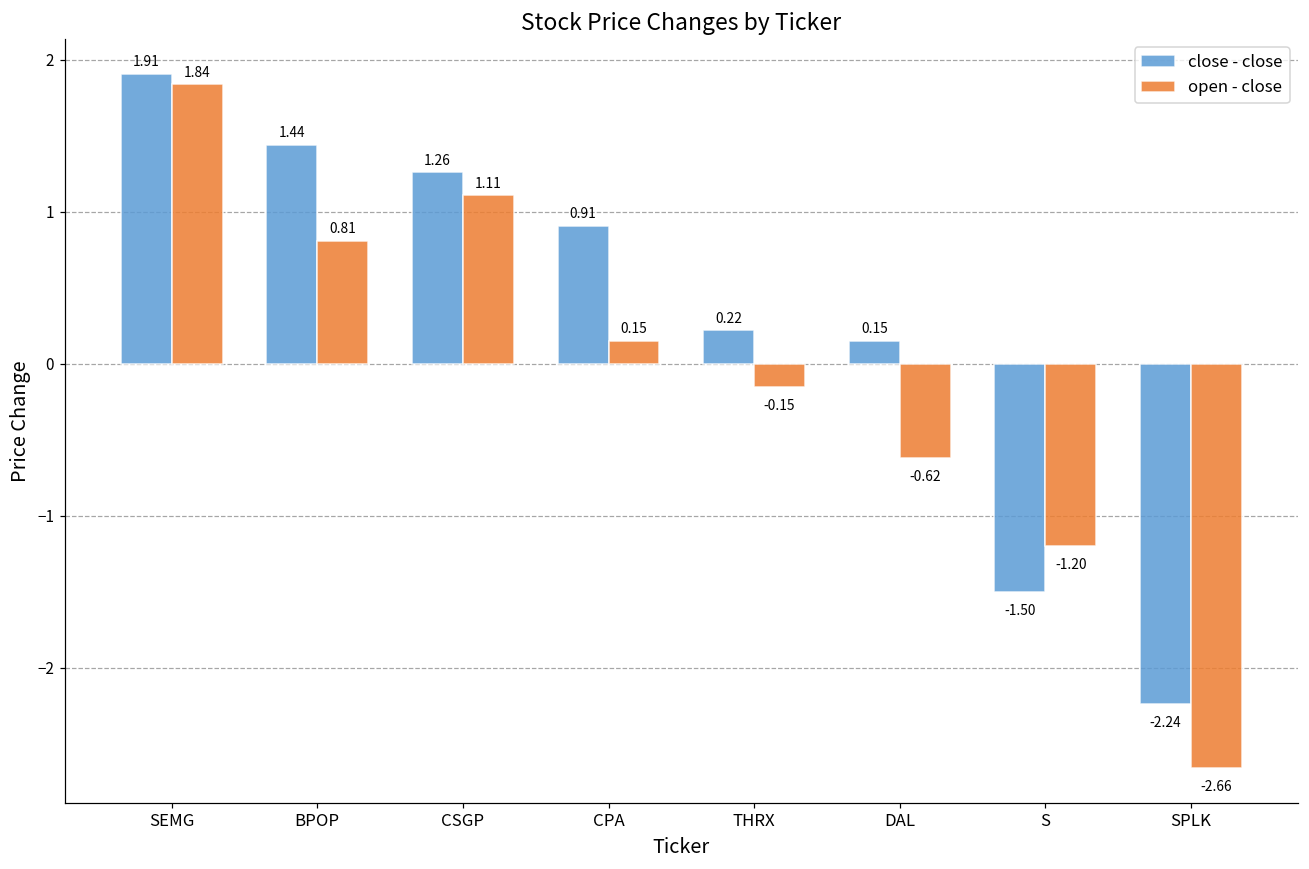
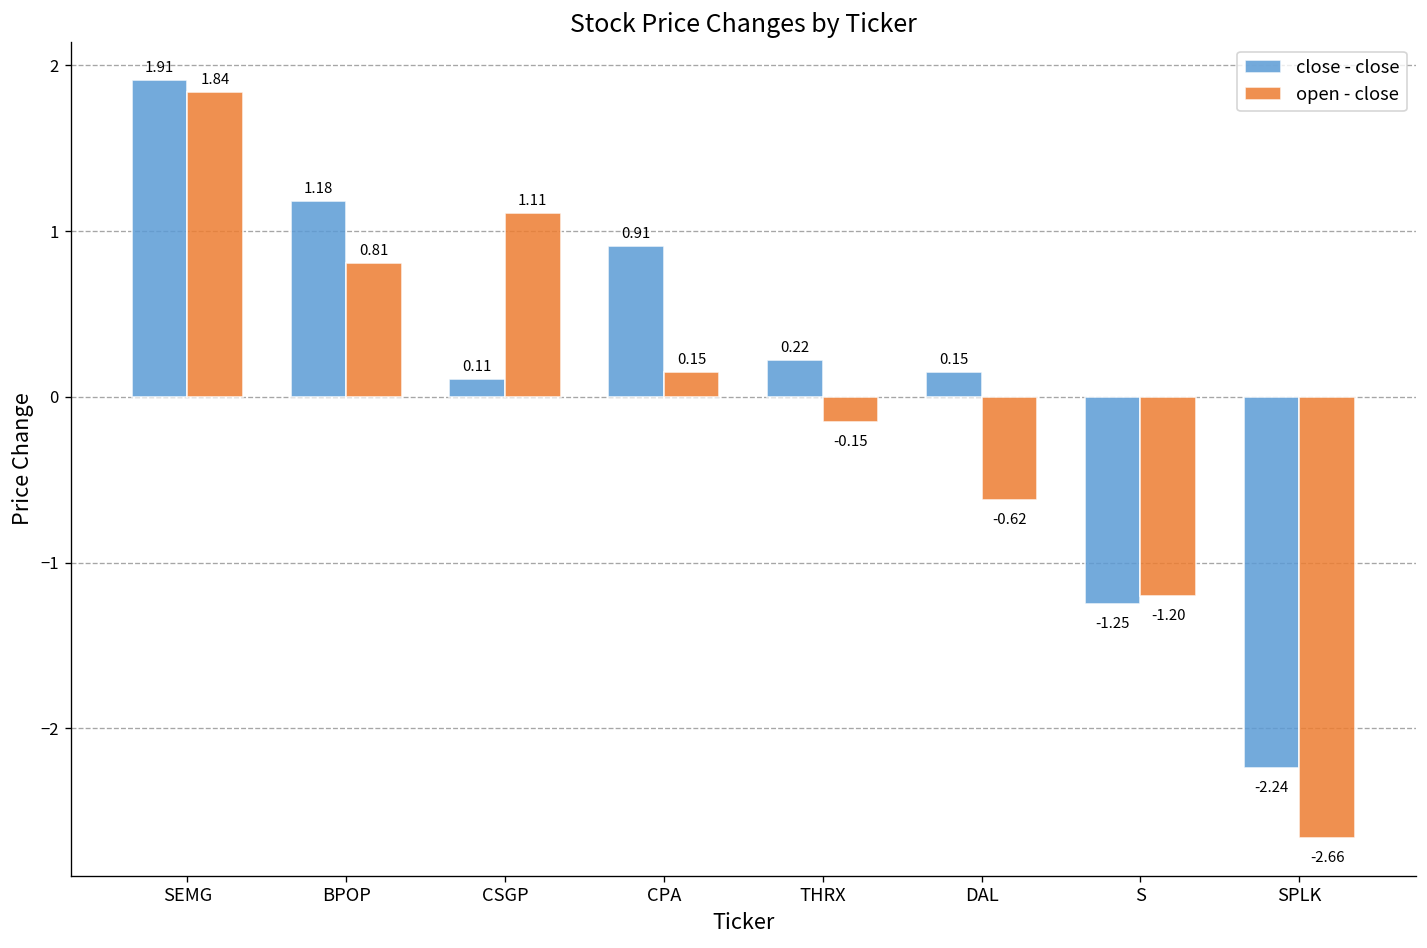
close - close, BPOP: 1.44 -> 1.18
close - close, CSGP: 1.26 -> 0.11
close - close, S: -1.50 -> -1.25
